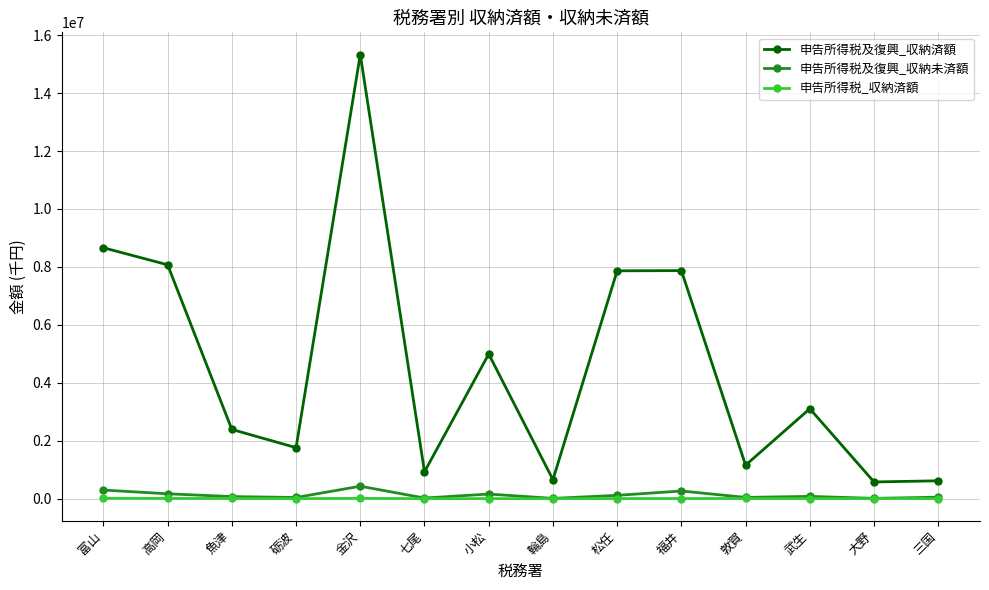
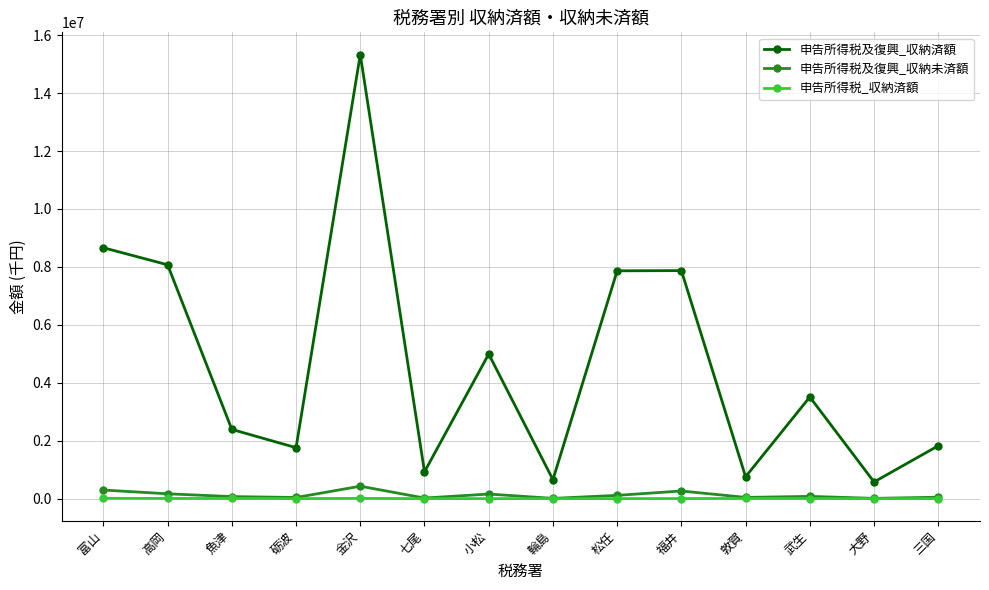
申告所得税及復興_収納済額, 敦賀: 1200000 -> 800000
申告所得税及復興_収納済額, 武生: 3100000 -> 3500000
申告所得税及復興_収納済額, 三国: 600000 -> 1800000
